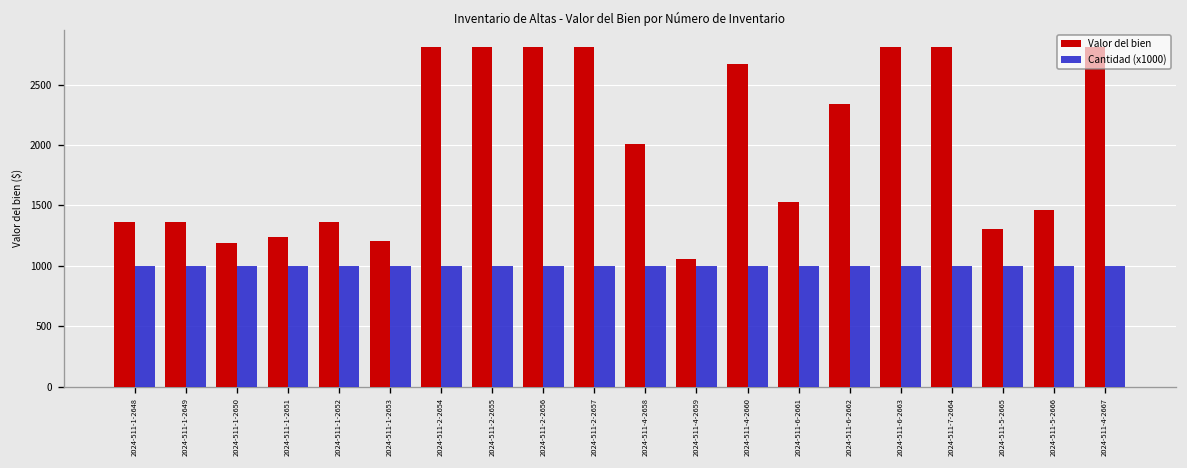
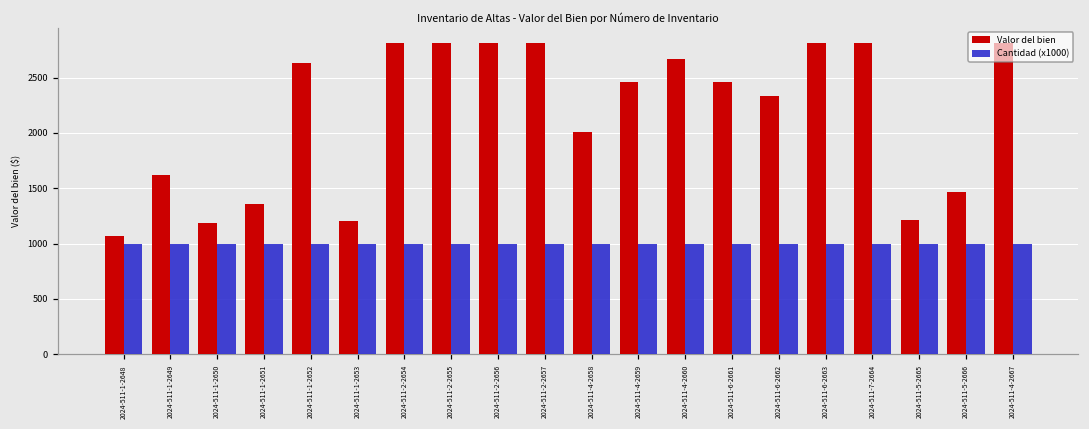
Valor del bien, 2024-511-1-2648: 1360 -> 1070
Valor del bien, 2024-511-1-2649: 1360 -> 1620
Valor del bien, 2024-511-1-2651: 1240 -> 1360
Valor del bien, 2024-511-1-2652: 1360 -> 2630
Valor del bien, 2024-511-4-2659: 1060 -> 2460
Valor del bien, 2024-511-6-2661: 1530 -> 2460
Valor del bien, 2024-511-5-2665: 1300 -> 1210
